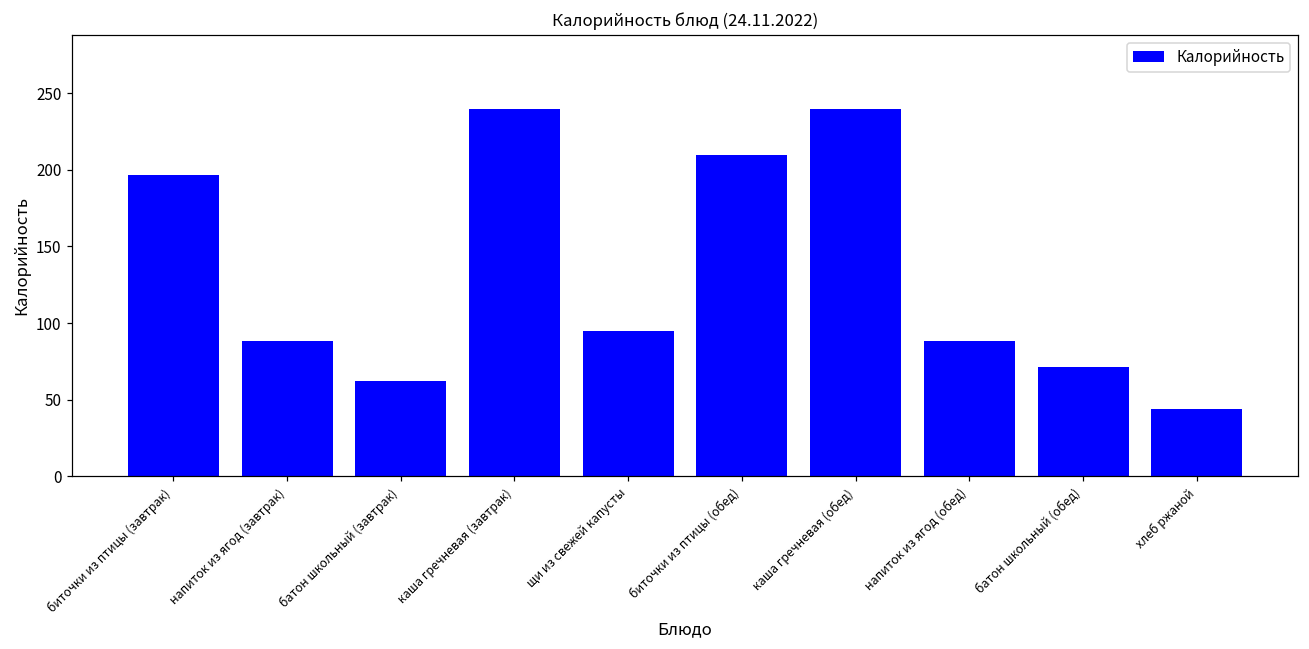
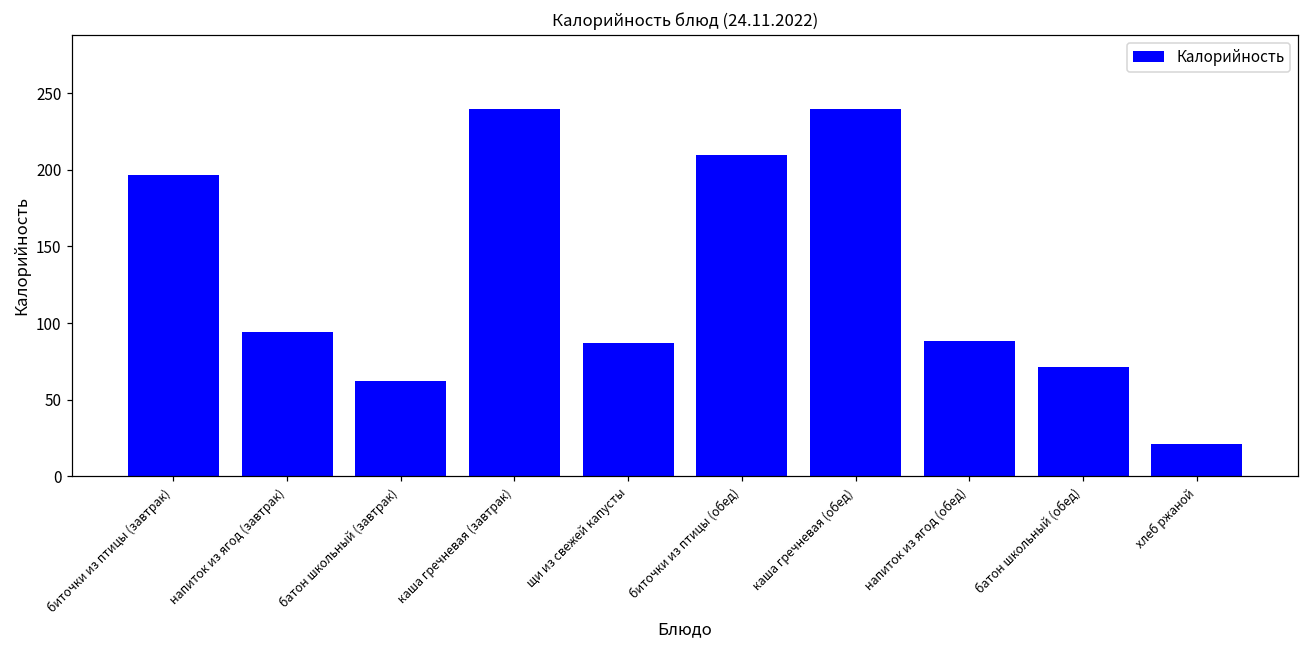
напиток из ягод (завтрак): 88 -> 94
щи из свежей капусты: 95 -> 87
хлеб ржаной: 44 -> 21
